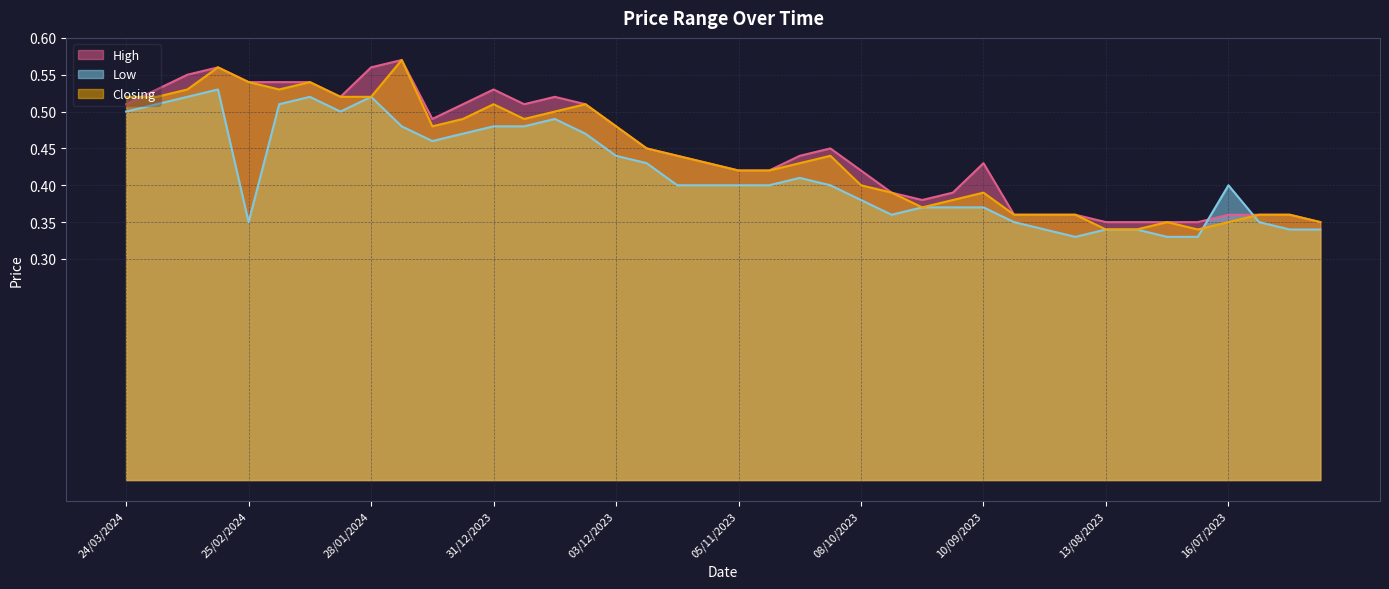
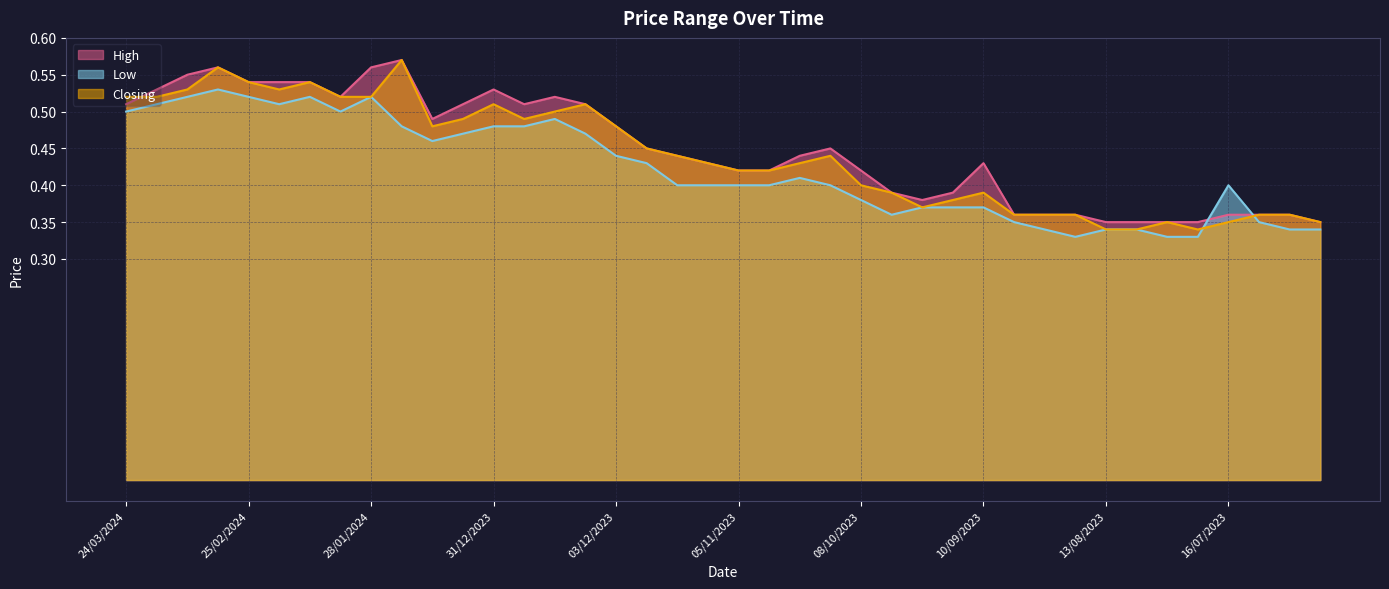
Low, 25/02/2024: 0.35 -> 0.52
